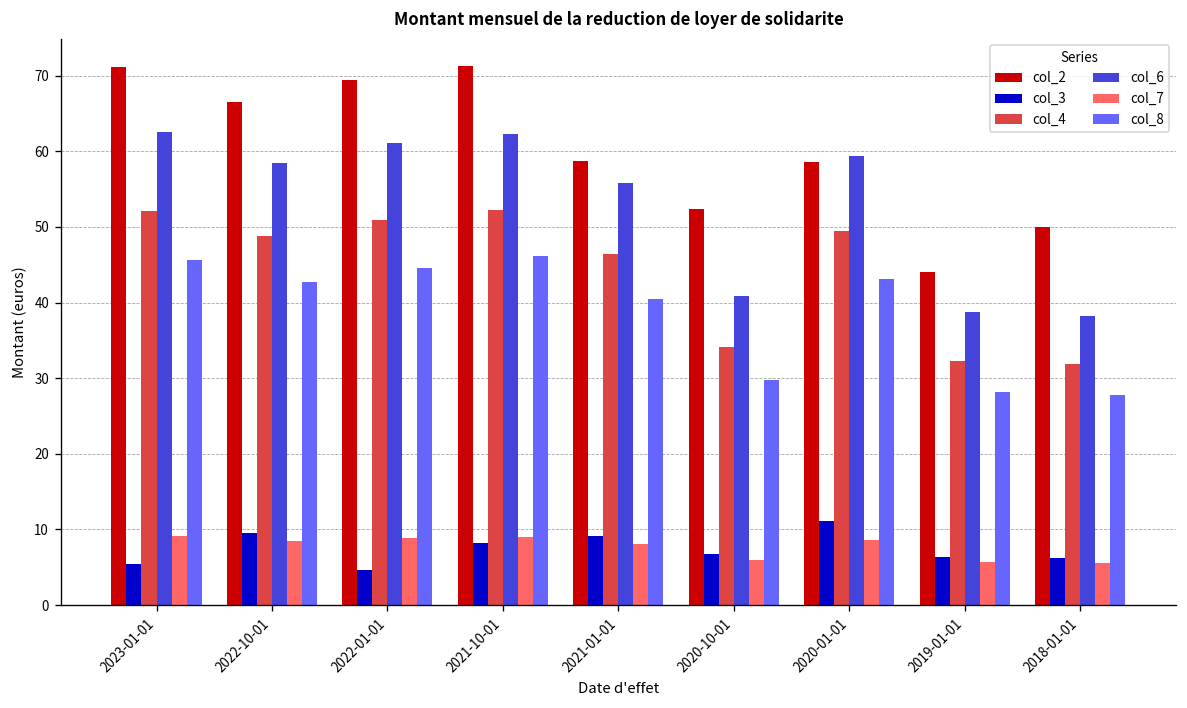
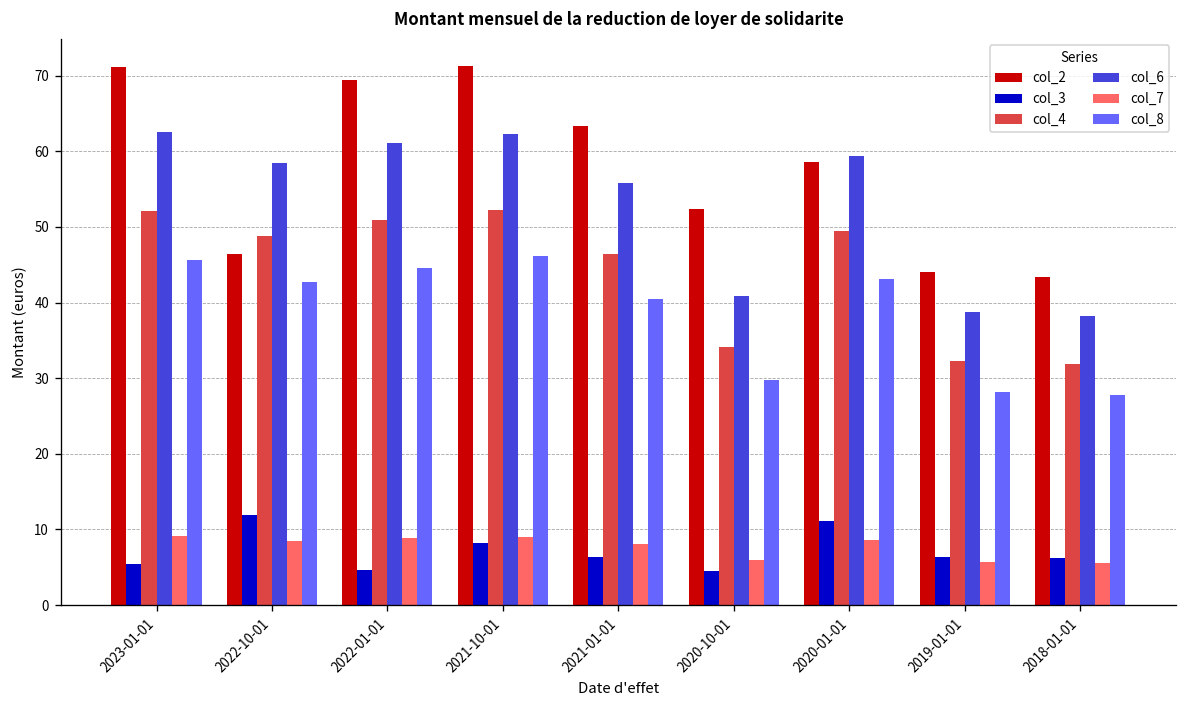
col_2, 2022-10-01: 67 -> 46
col_3, 2022-10-01: 10 -> 12
col_2, 2021-01-01: 59 -> 63
col_3, 2021-01-01: 9 -> 6
col_3, 2020-10-01: 7 -> 5
col_2, 2018-01-01: 50 -> 43
